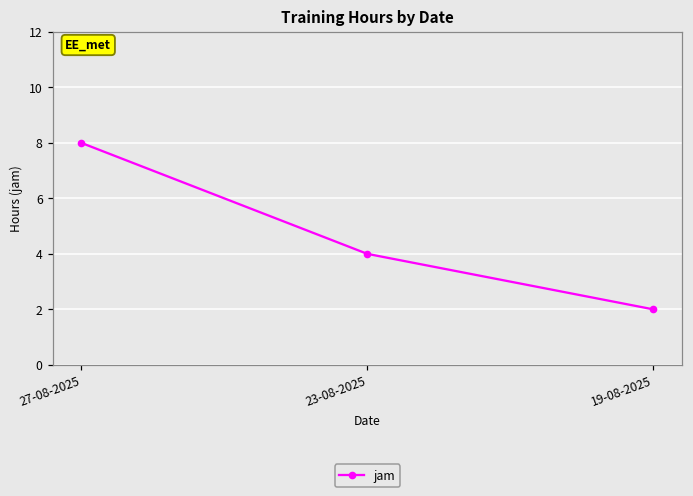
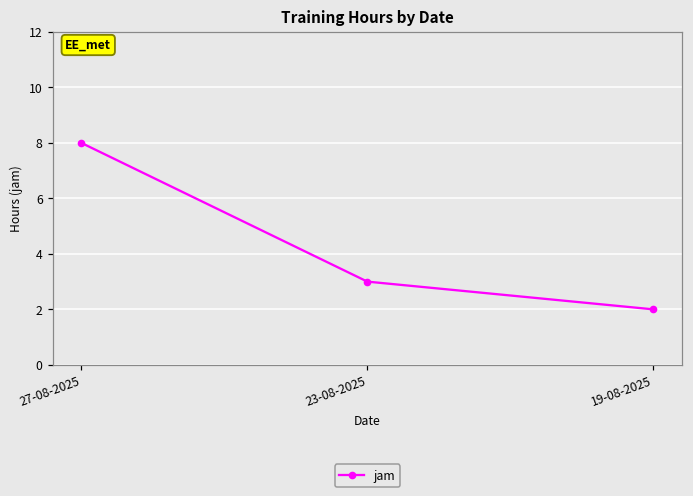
23-08-2025: 4 -> 3
